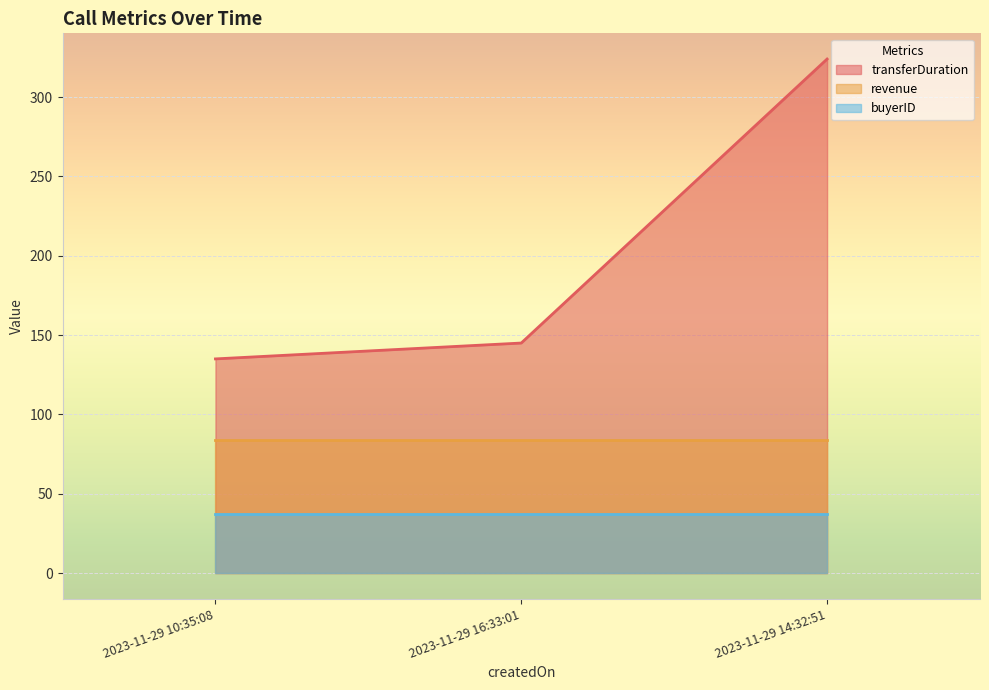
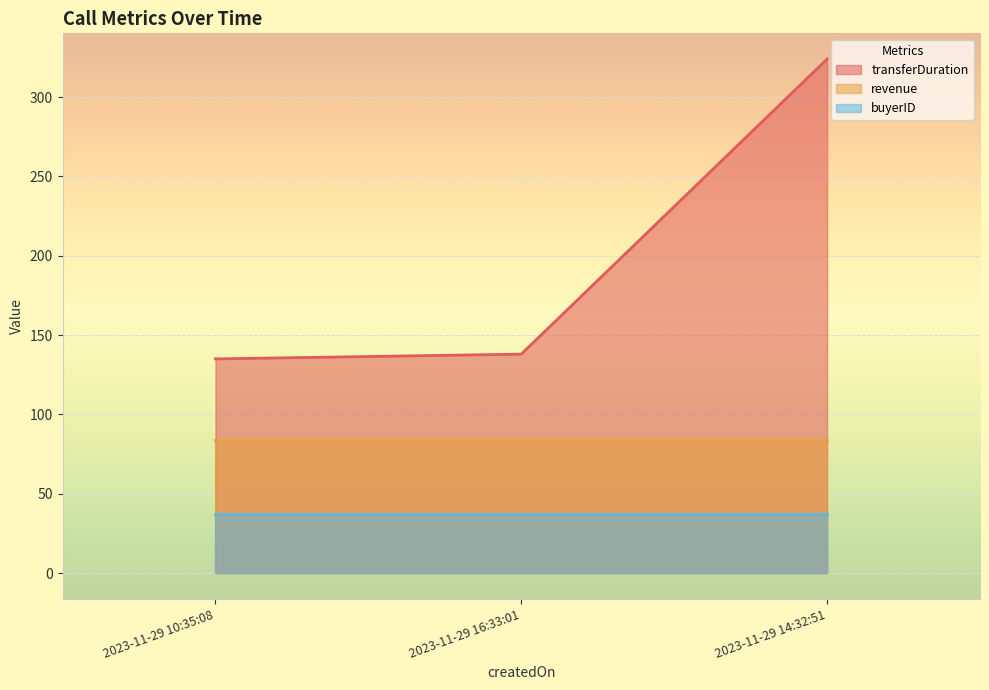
transferDuration, 2023-11-29 16:33:01: 145 -> 138
